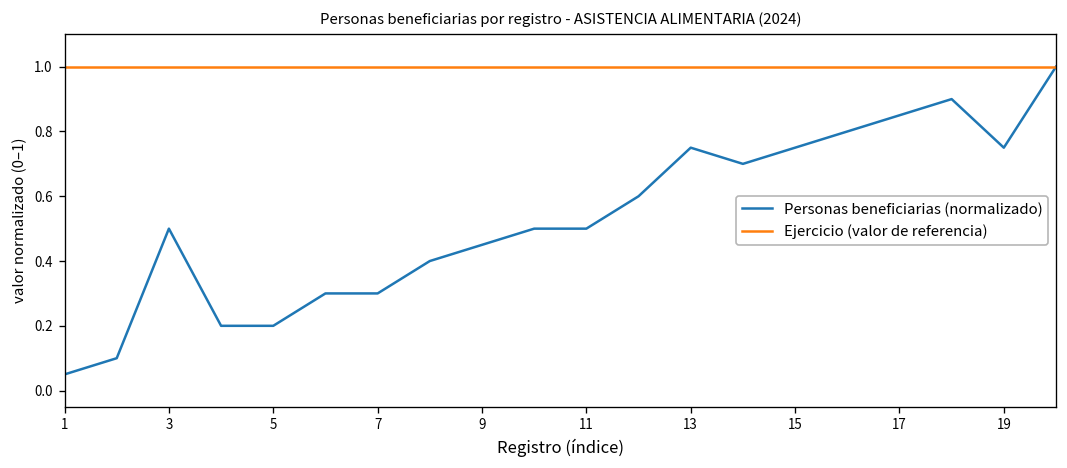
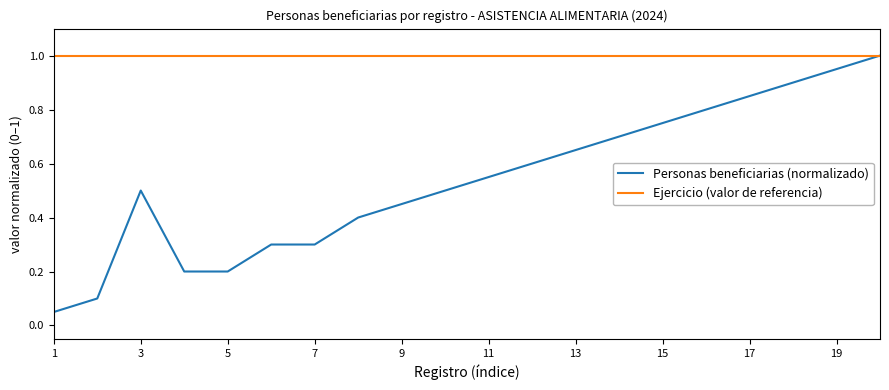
Personas beneficiarias (normalizado), 11: 0.50 -> 0.55
Personas beneficiarias (normalizado), 13: 0.75 -> 0.65
Personas beneficiarias (normalizado), 19: 0.75 -> 0.95
